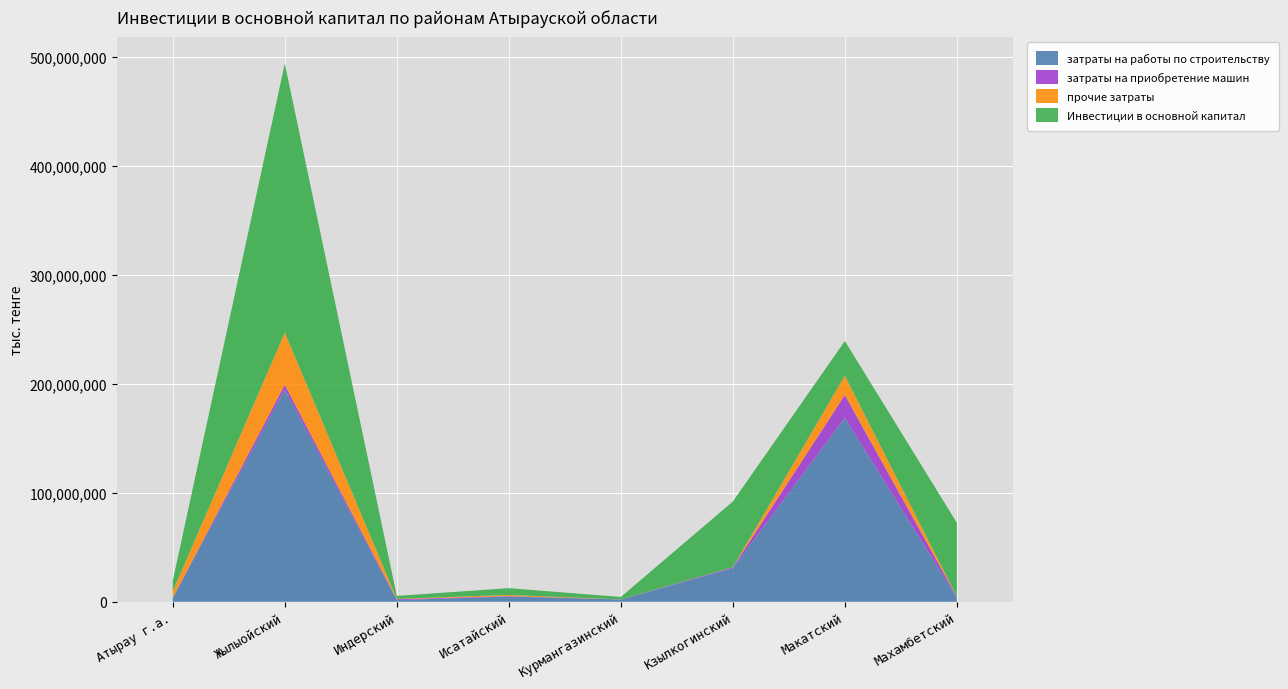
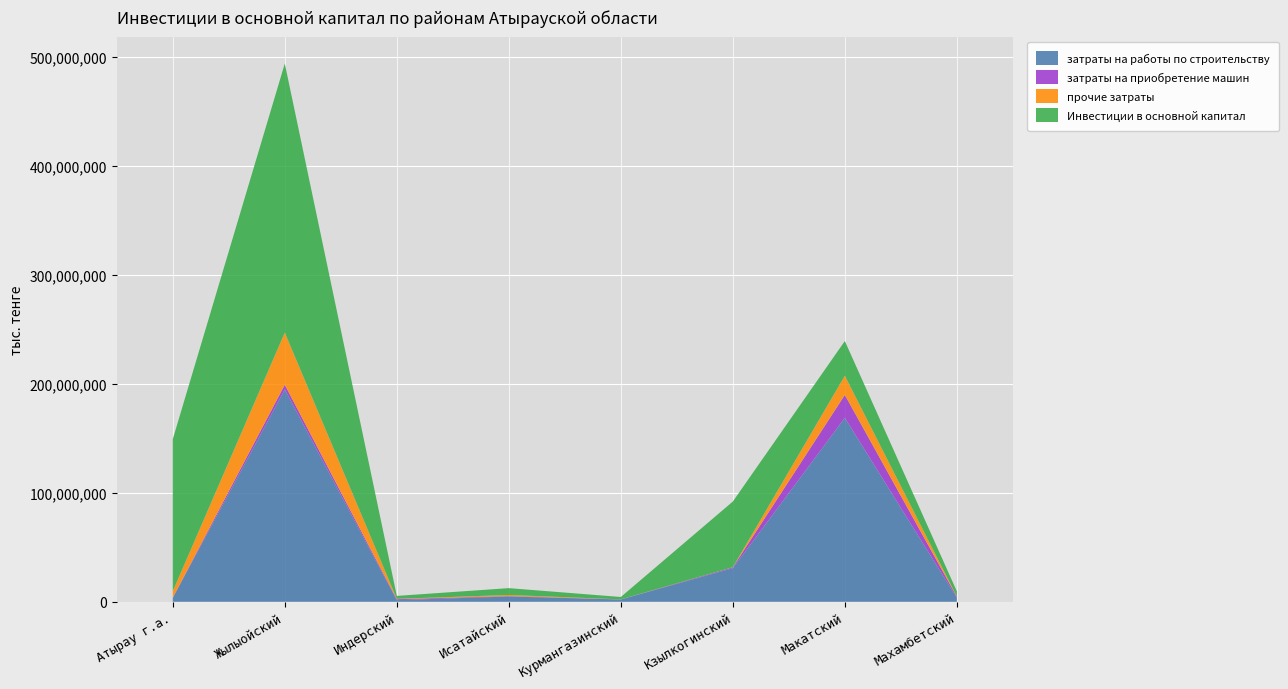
Инвестиции в основной капитал, Атырау г.а.: 10,000,000 -> 139,000,000
Инвестиции в основной капитал, Махамбетский: 68,000,000 -> 5,000,000
